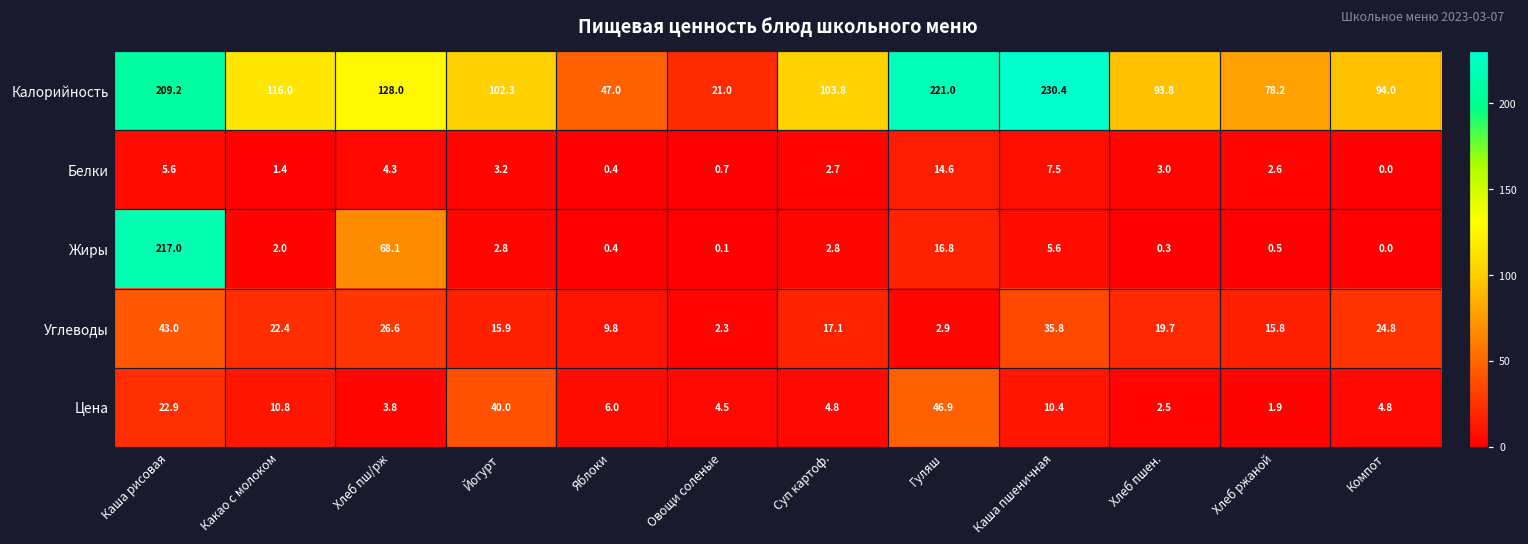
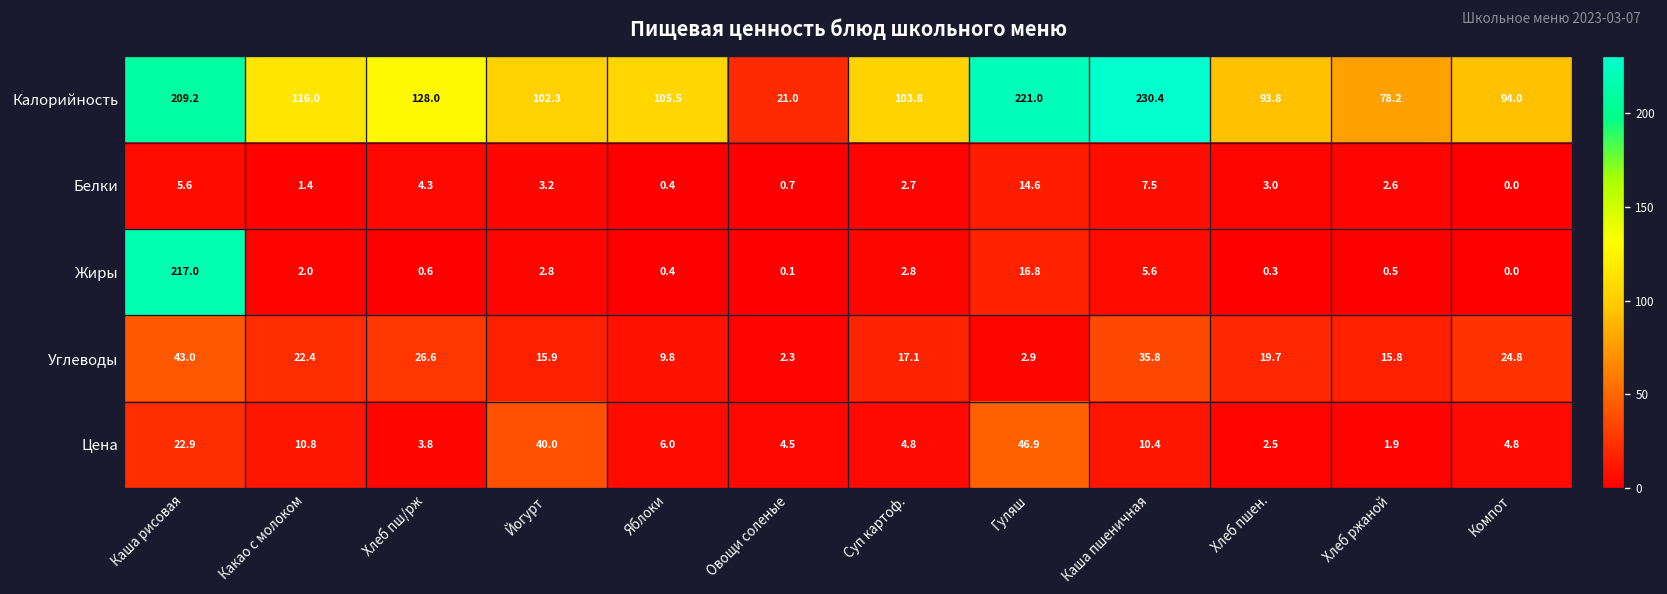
Калорийность, Яблоки: 47.0 -> 105.5
Жиры, Хлеб пш/рж: 68.1 -> 0.6
